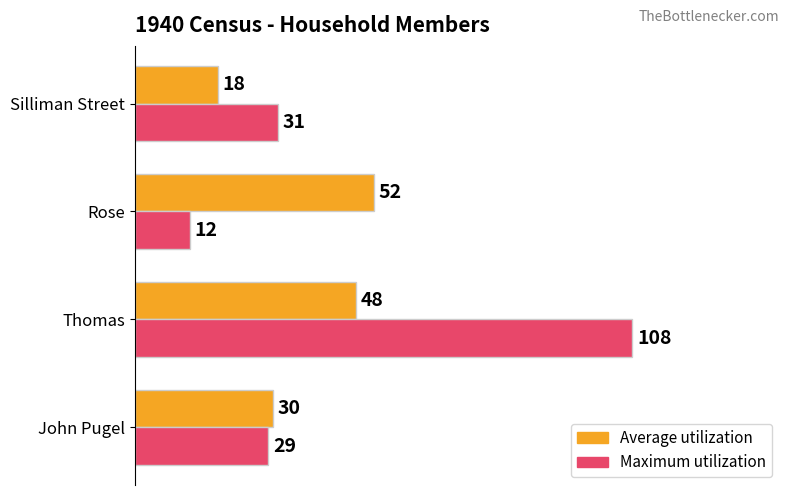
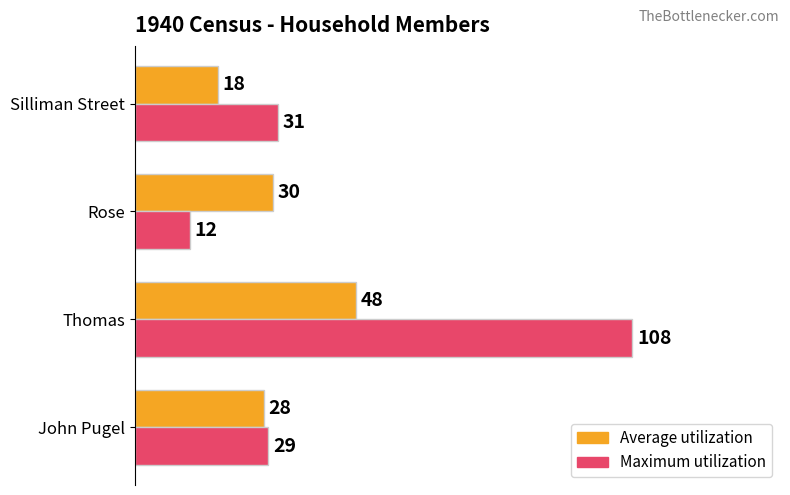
Average utilization, Rose: 52 -> 30
Average utilization, John Pugel: 30 -> 28
